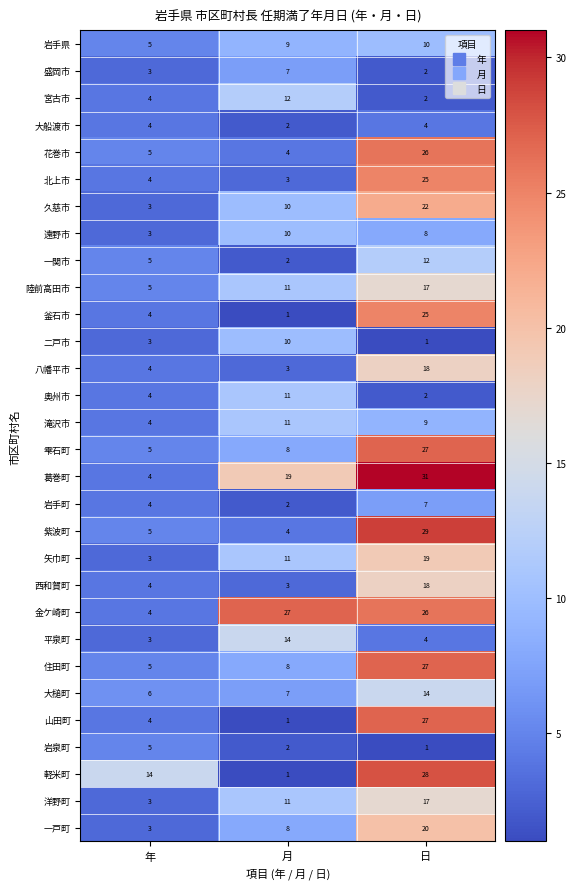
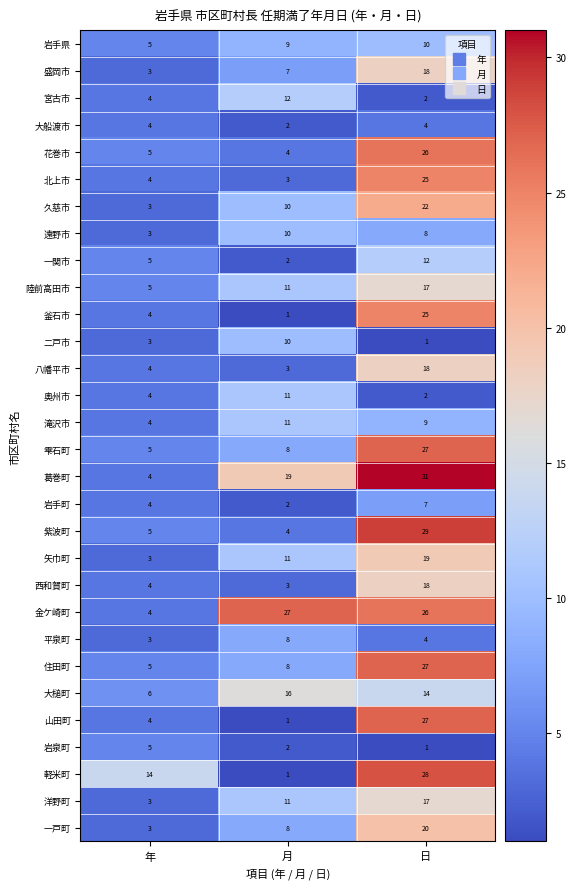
盛岡市, 日: 2 -> 18
平泉町, 月: 14 -> 8
大槌町, 月: 7 -> 16
